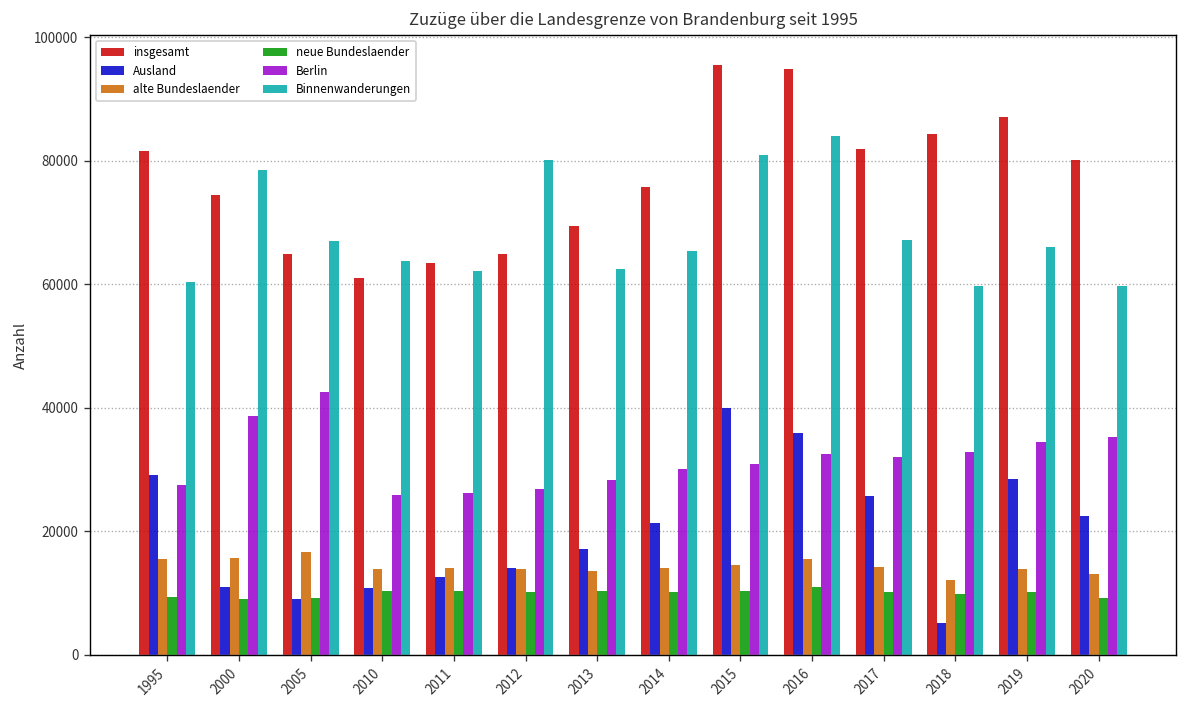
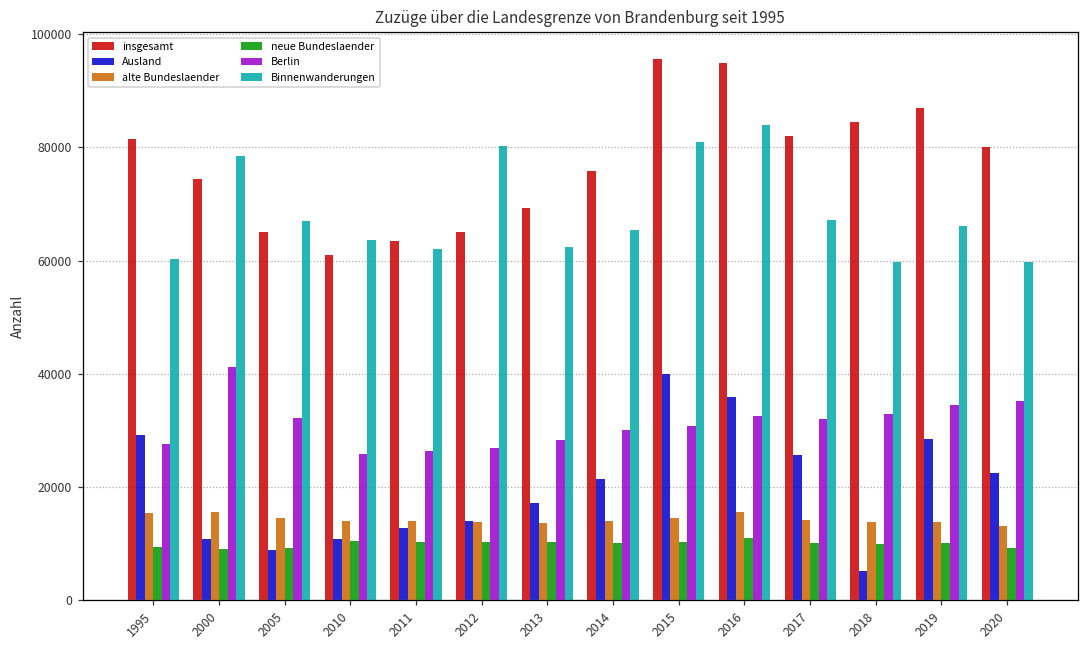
Berlin, 2000: 39000 -> 41000
alte Bundeslaender, 2005: 17000 -> 15000
Berlin, 2005: 43000 -> 32000
alte Bundeslaender, 2018: 12000 -> 14000
